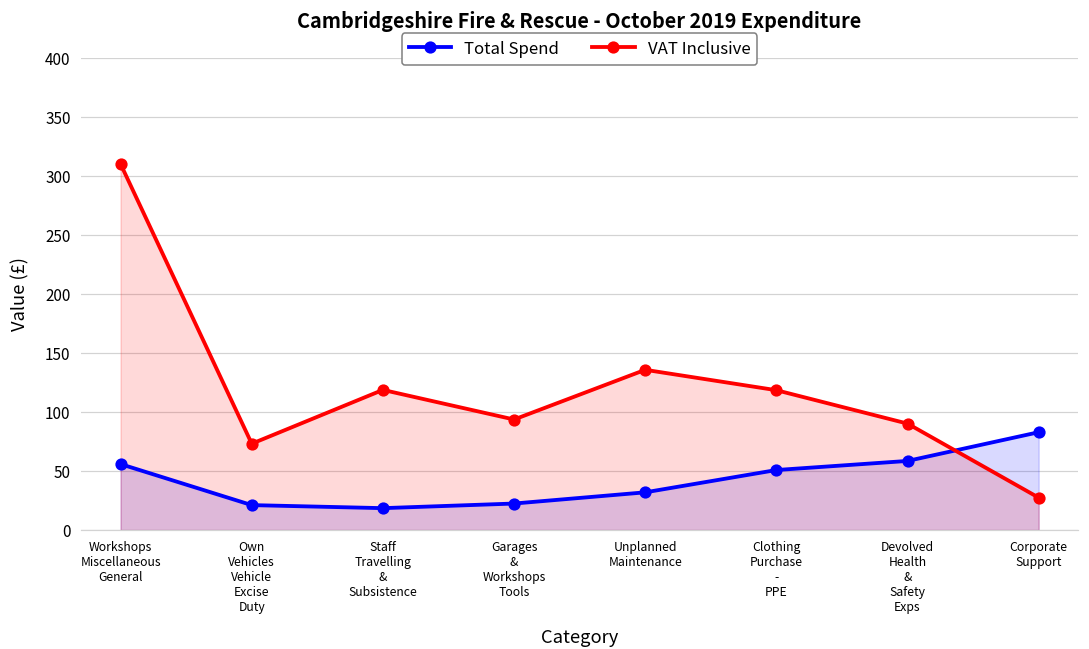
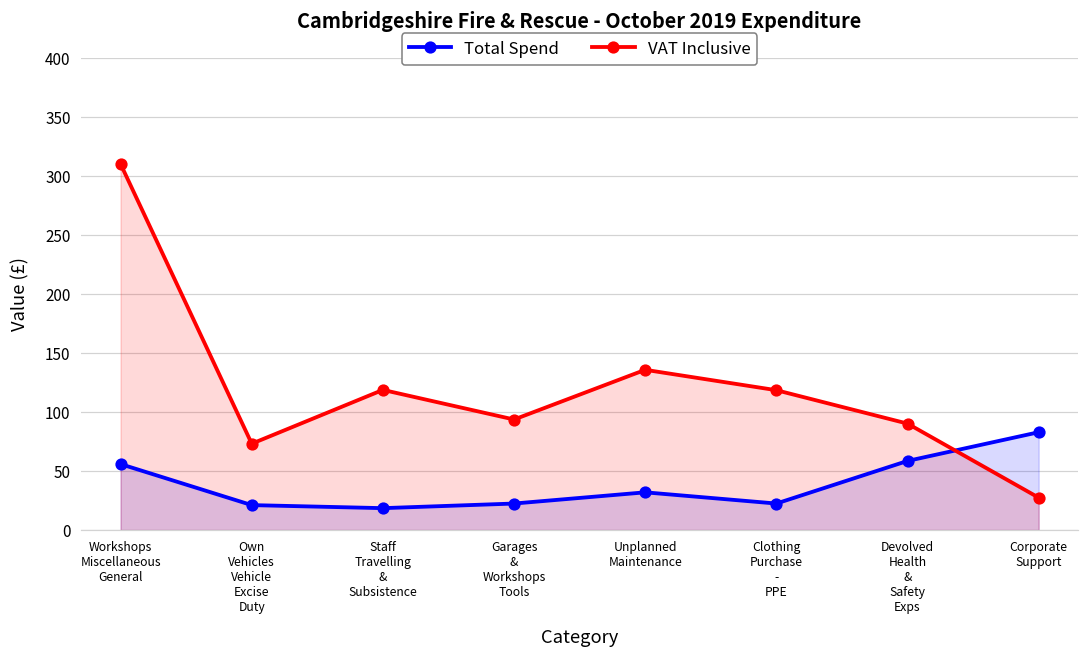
Total Spend, Clothing Purchase - PPE: 51 -> 23
